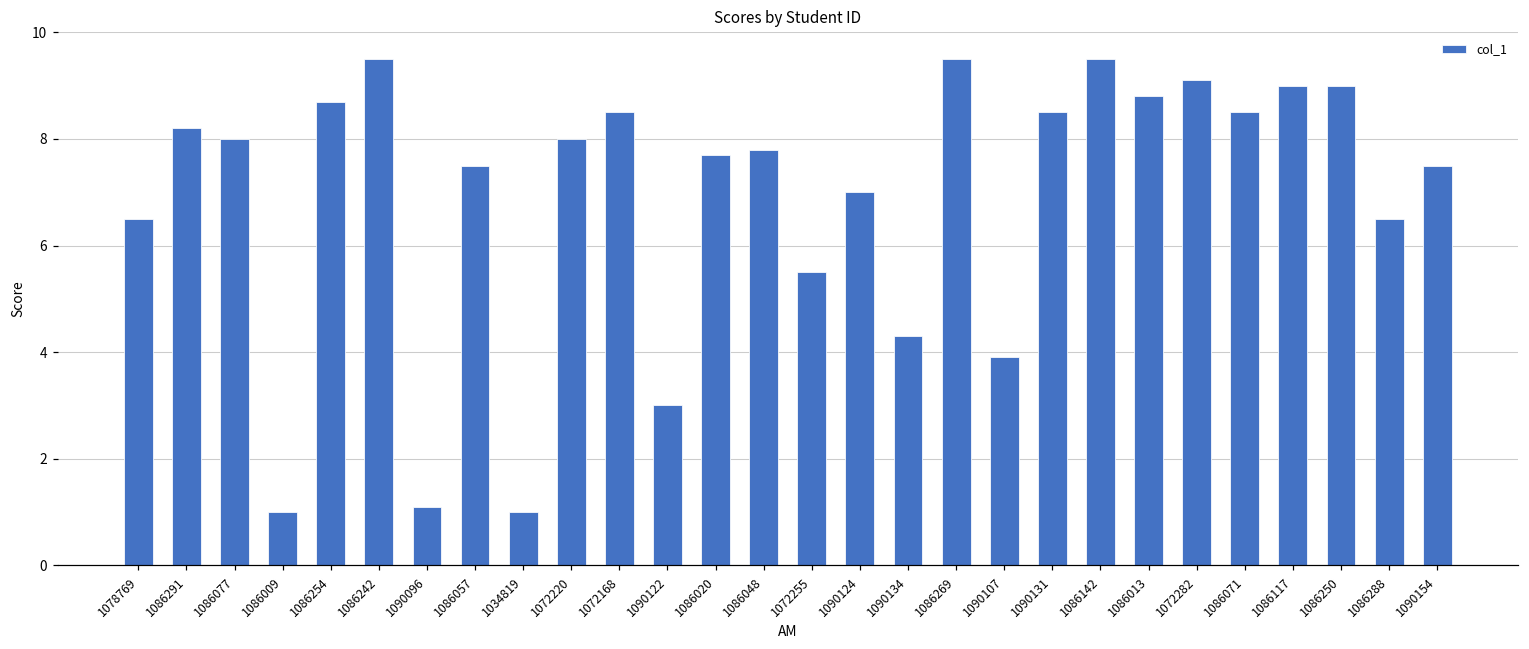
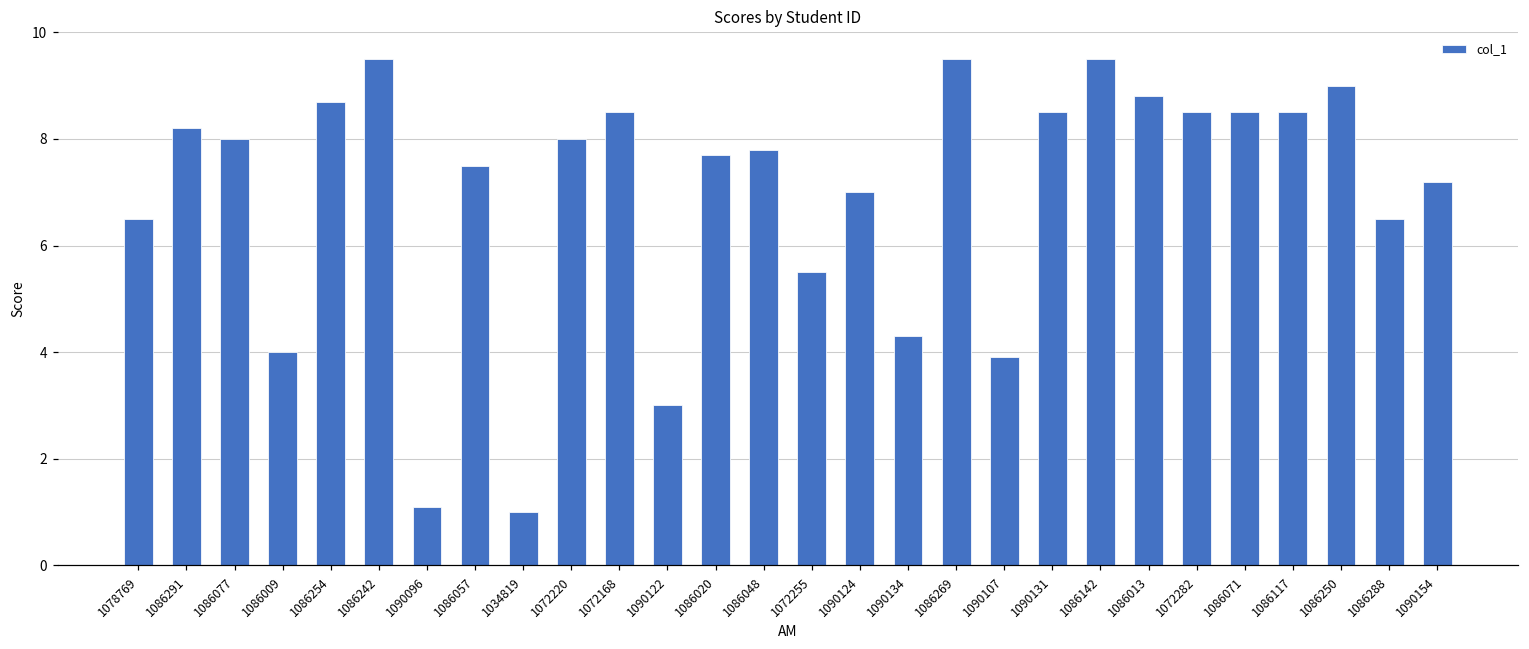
1086009: 1 -> 4
1072282: 9.1 -> 8.5
1086117: 9.0 -> 8.5
1090154: 7.5 -> 7.2
